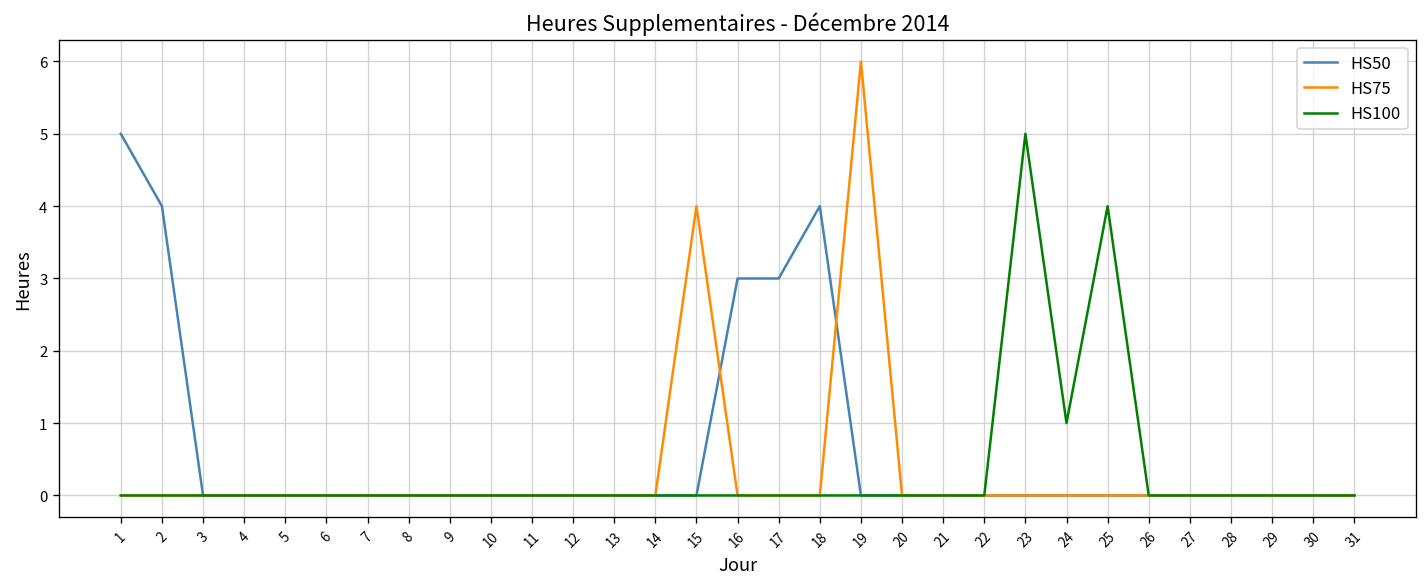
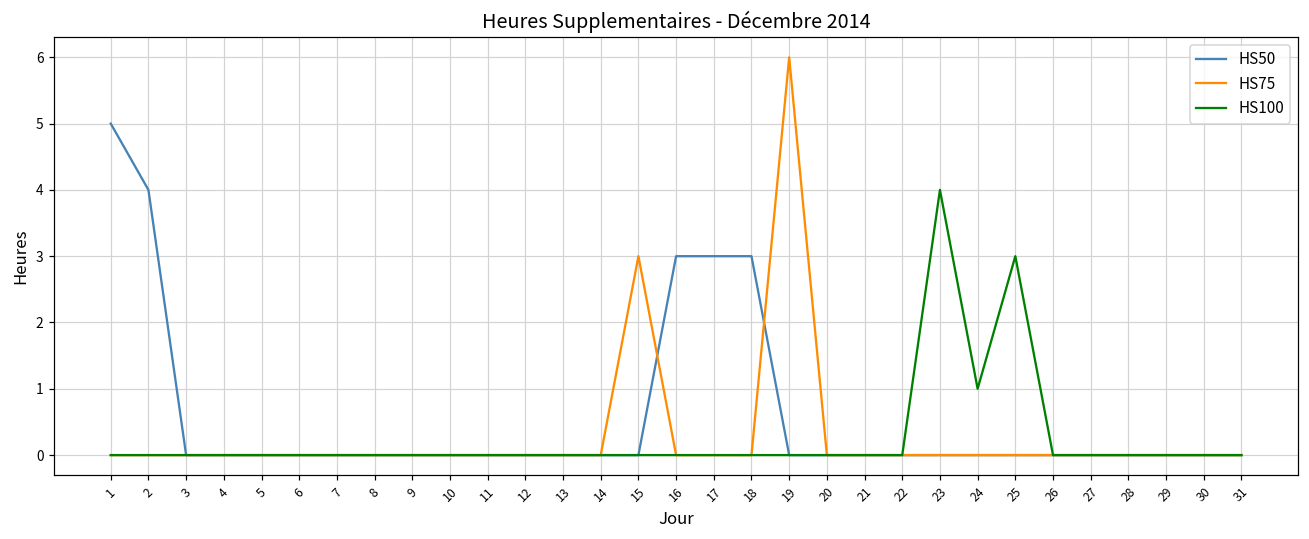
HS75, 15: 4 -> 3
HS50, 18: 4 -> 3
HS100, 23: 5 -> 4
HS100, 25: 4 -> 3
